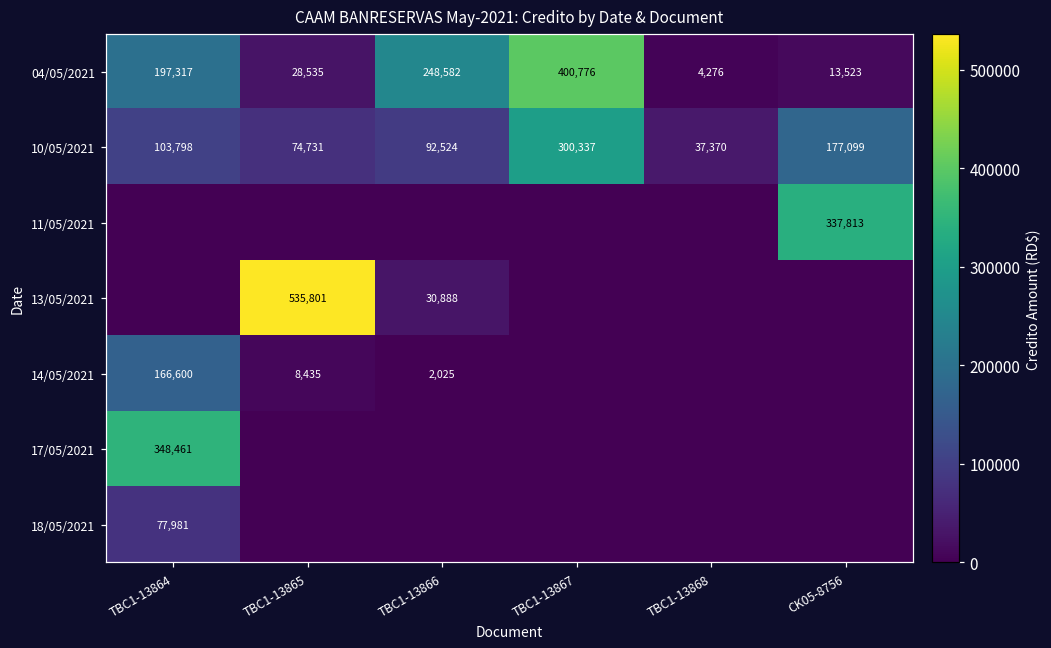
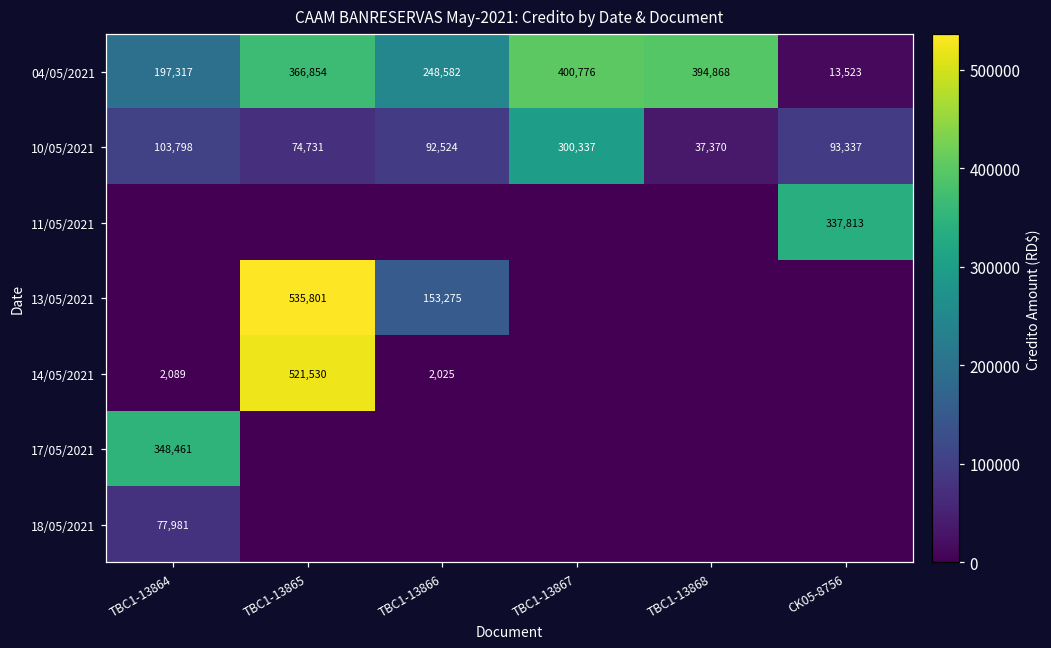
04/05/2021, TBC1-13865: 28,535 -> 366,854
04/05/2021, TBC1-13868: 4,276 -> 394,868
10/05/2021, CK05-8756: 177,099 -> 93,337
13/05/2021, TBC1-13866: 30,888 -> 153,275
14/05/2021, TBC1-13864: 166,600 -> 2,089
14/05/2021, TBC1-13865: 8,435 -> 521,530
